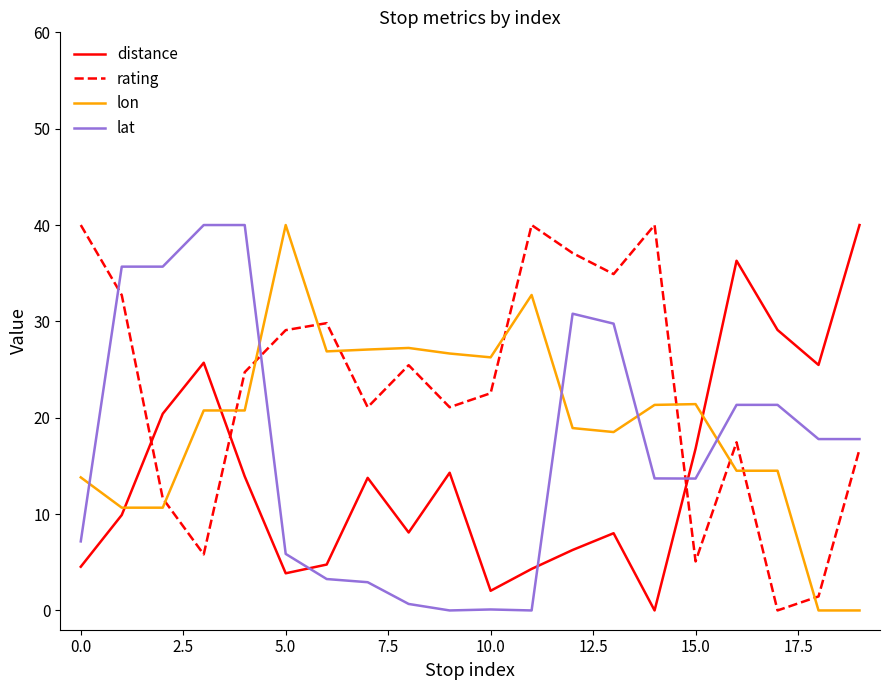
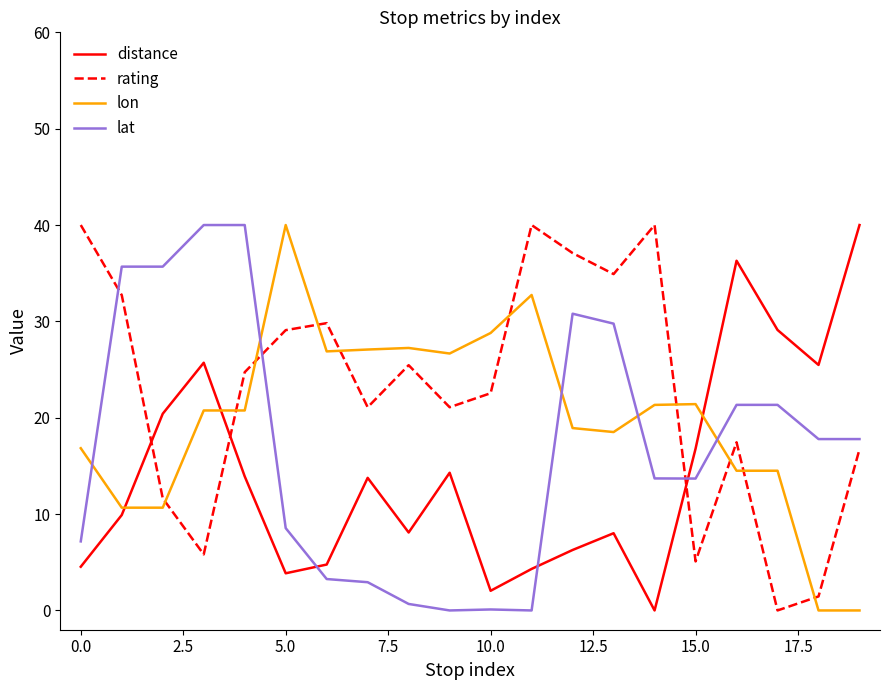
lon, 0.0: 14 -> 17
lat, 5.0: 6 -> 9
lon, 10.0: 26 -> 29
